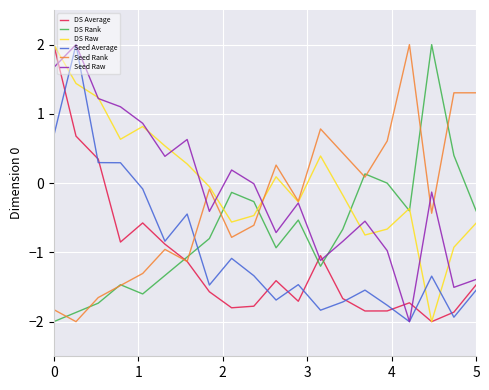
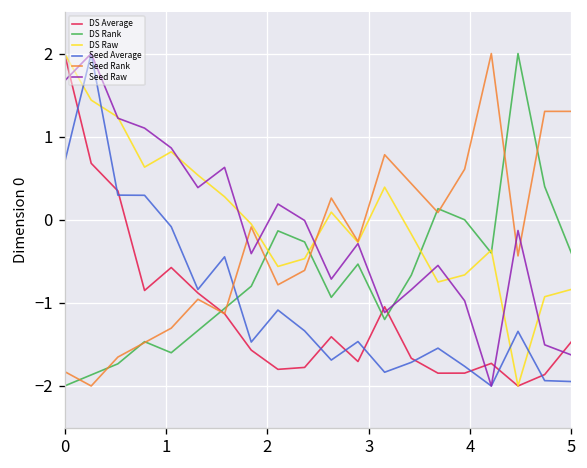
DS Raw, 5: -0.6 -> -0.8
Seed Average, 5: -1.5 -> -1.9
Seed Raw, 5: -1.4 -> -1.6
